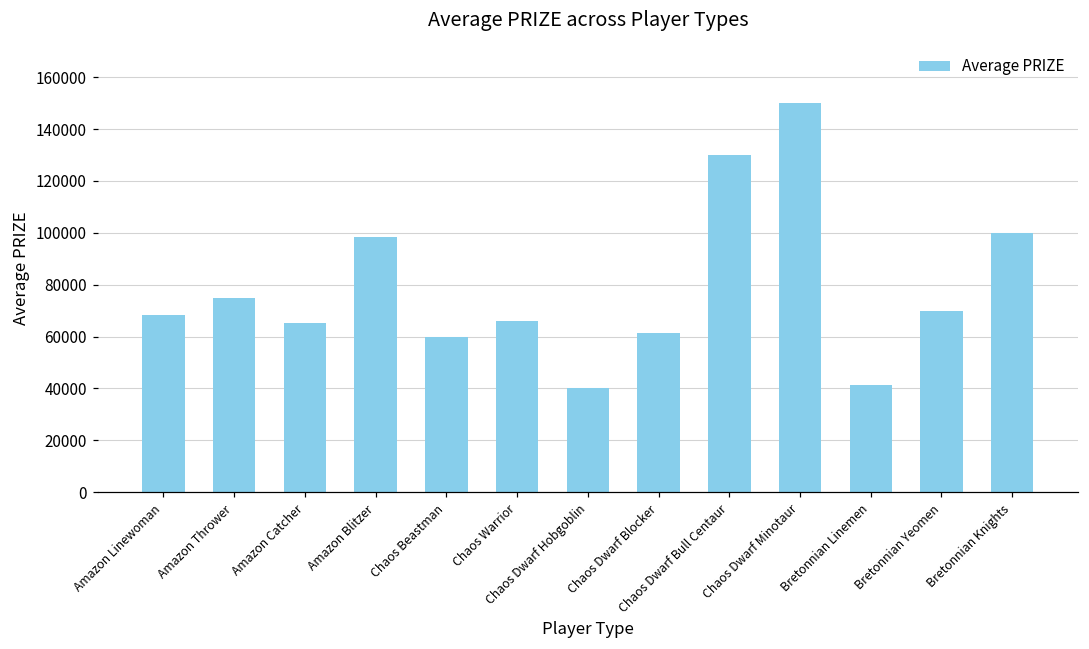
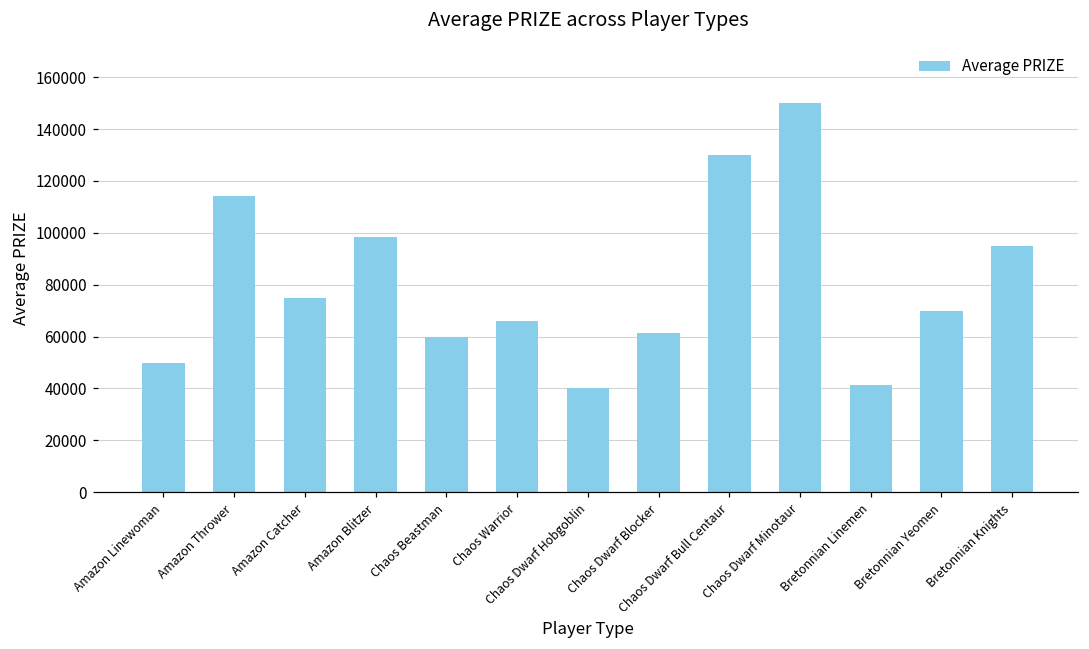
Amazon Linewoman: 68000 -> 50000
Amazon Thrower: 75000 -> 114000
Amazon Catcher: 65000 -> 75000
Bretonnian Knights: 100000 -> 95000
